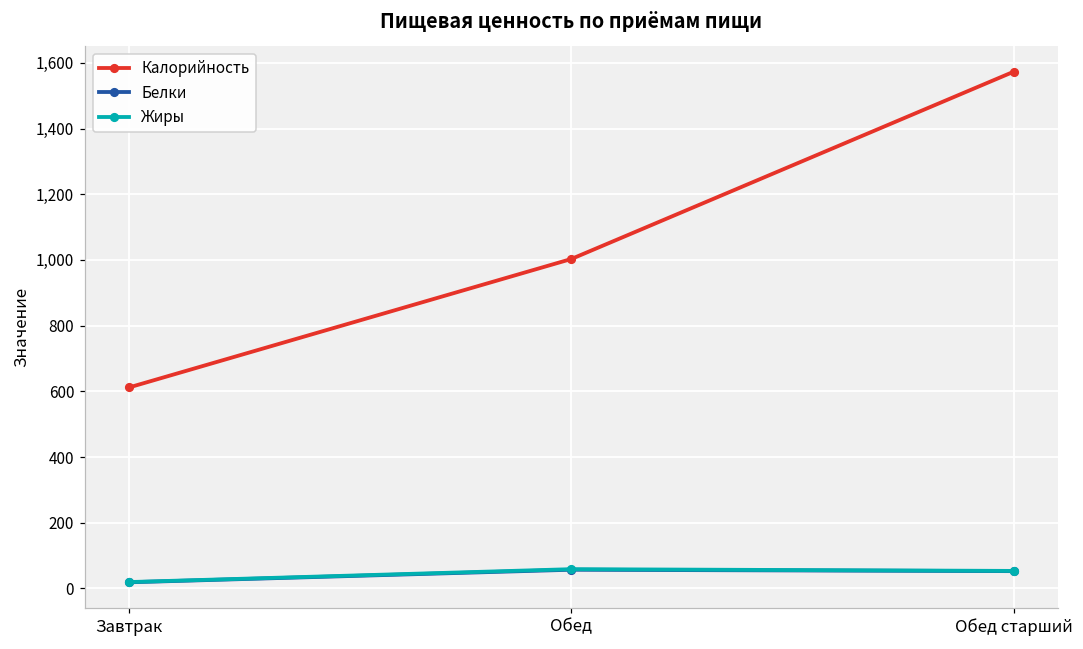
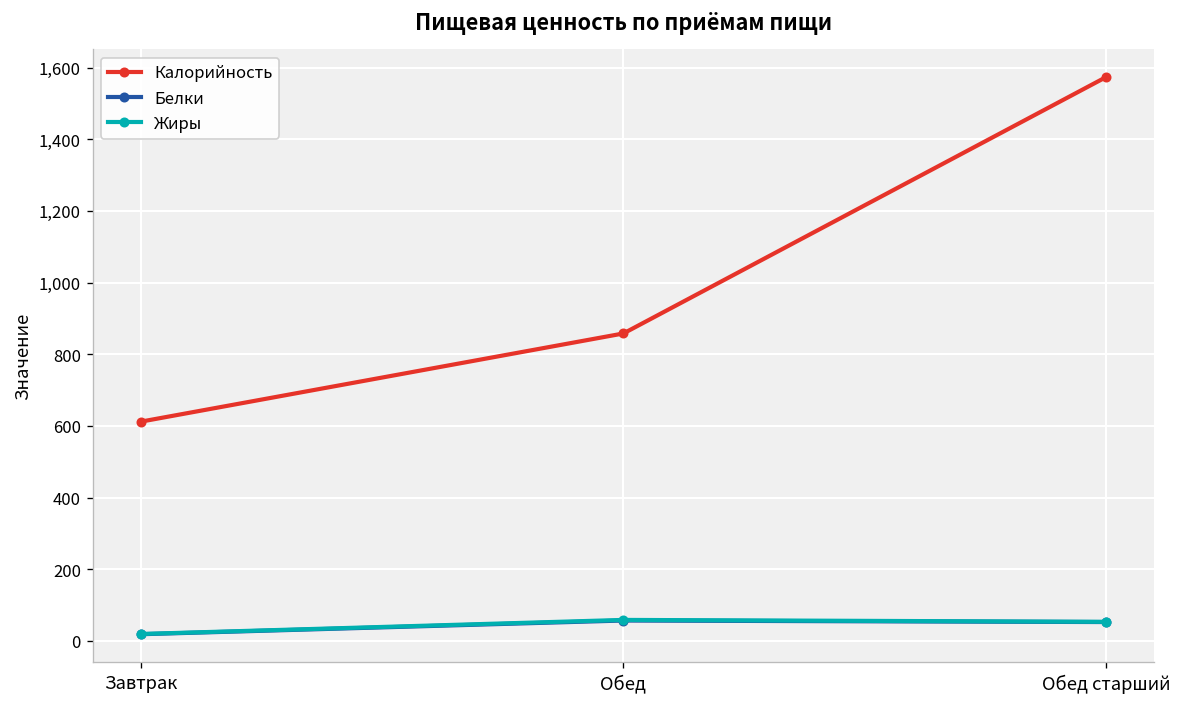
Калорийность, Обед: 1,000 -> 860
